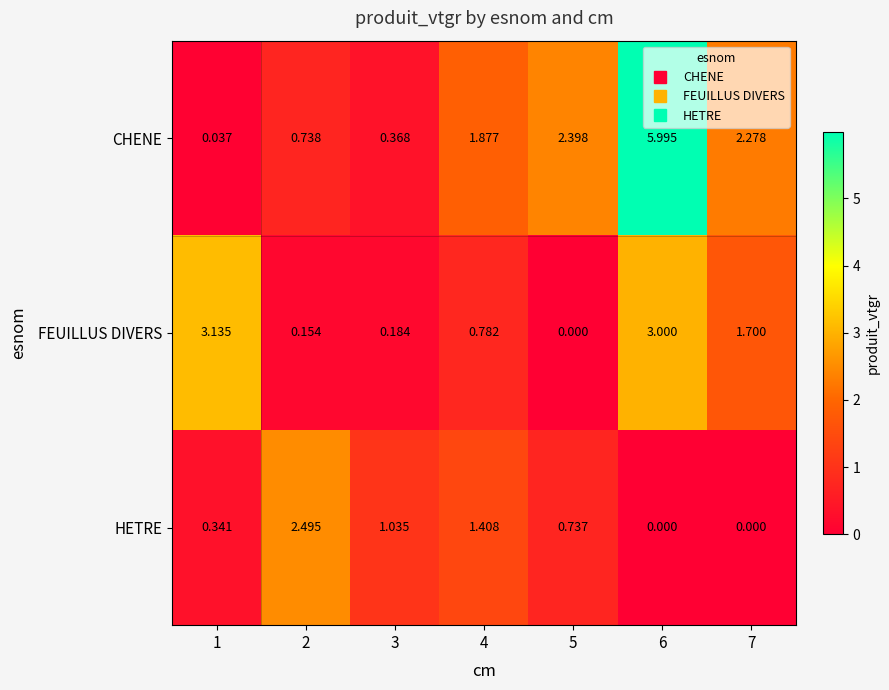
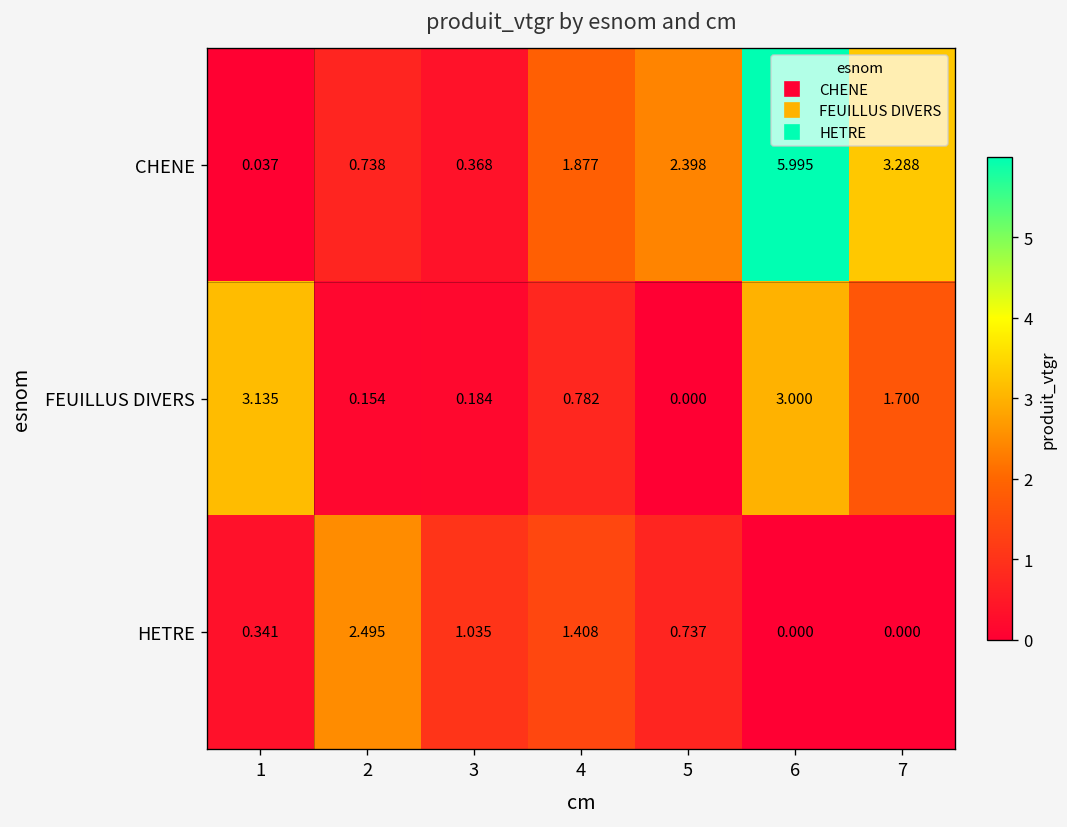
CHENE, 7: 2.278 -> 3.288
